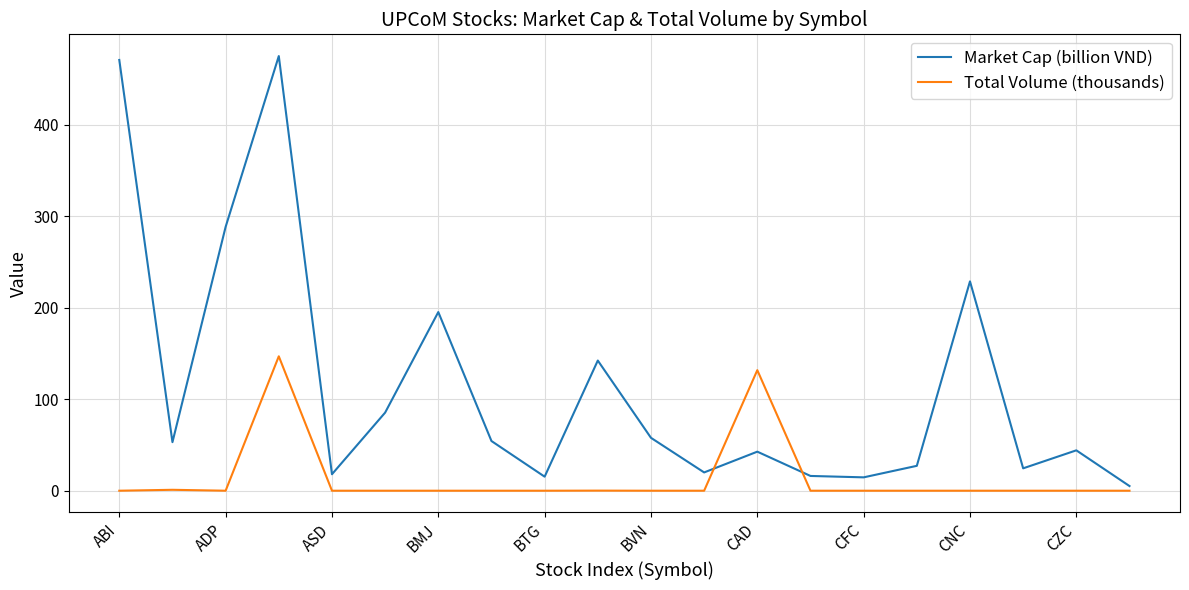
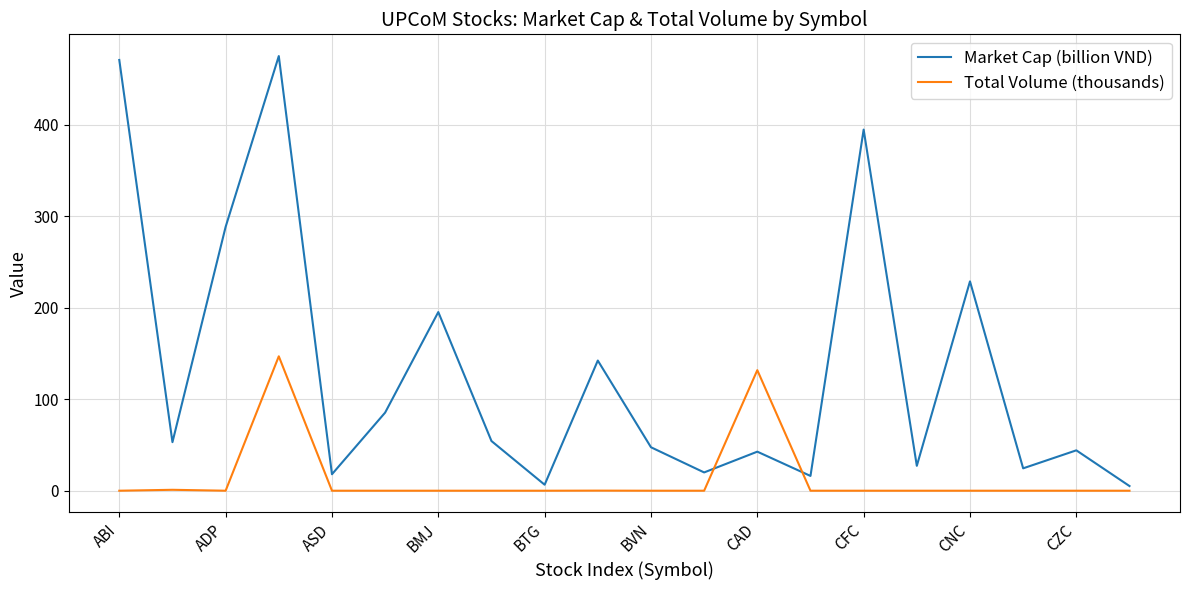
Market Cap (billion VND), BTG: 20 -> 10
Market Cap (billion VND), BVN: 60 -> 50
Market Cap (billion VND), CFC: 10 -> 390
